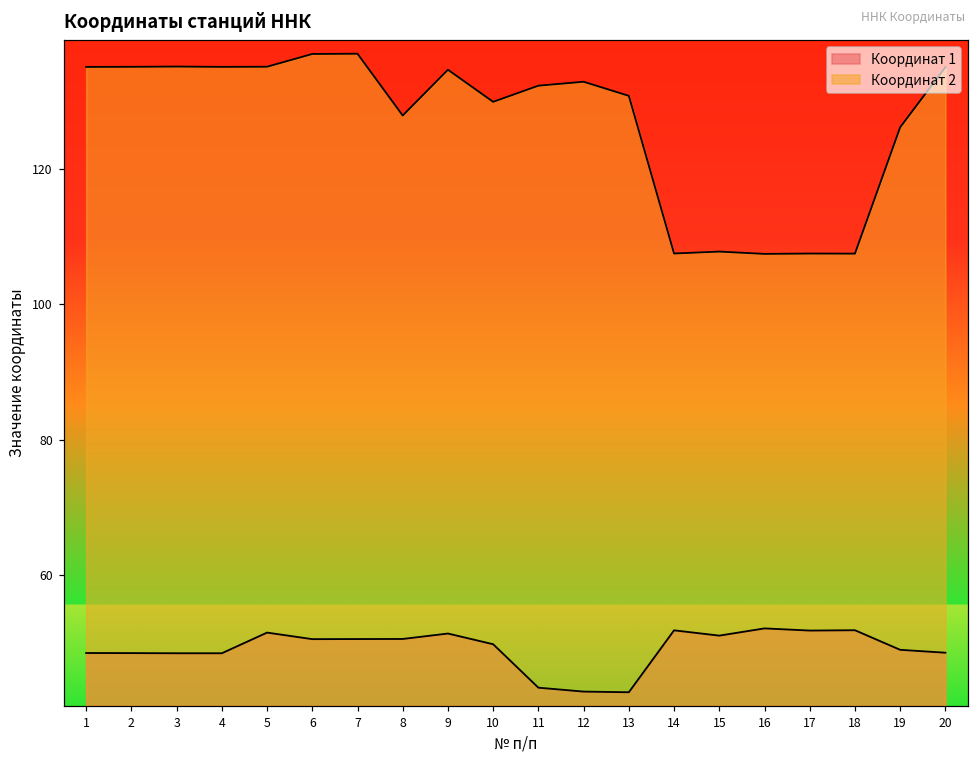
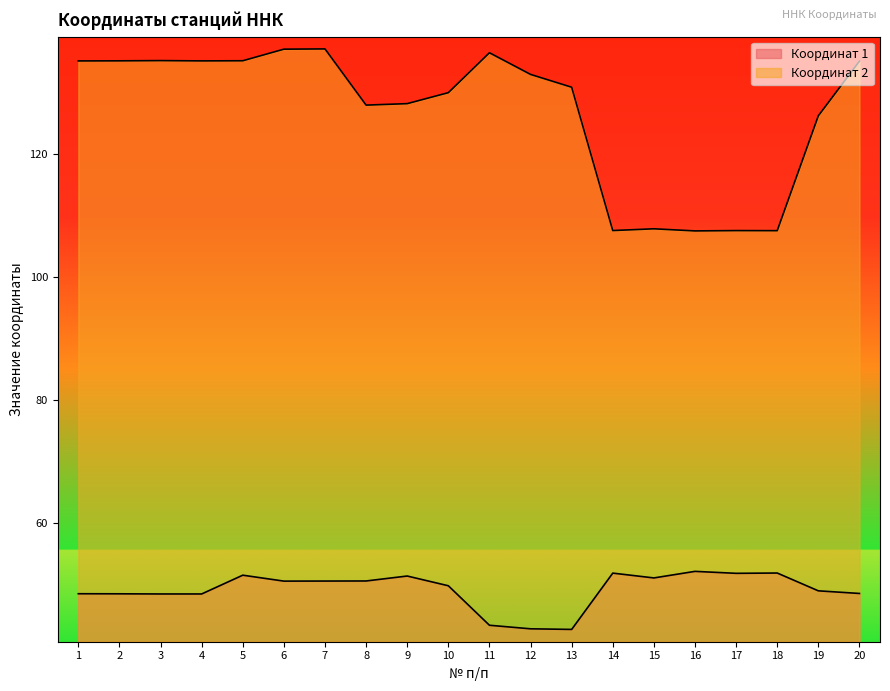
Координат 2, 9: 135 -> 128
Координат 2, 11: 132 -> 136
